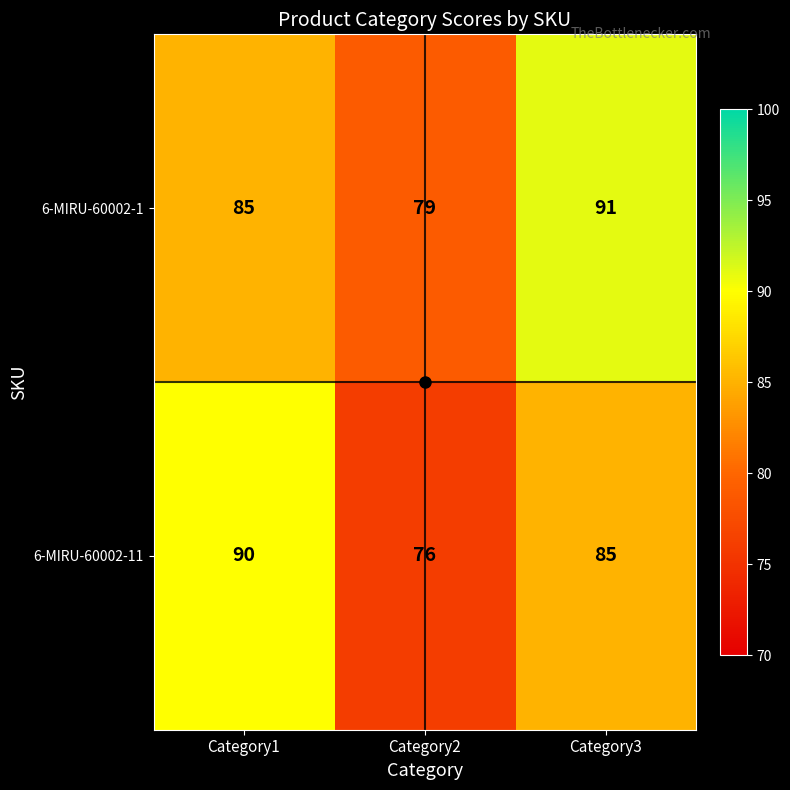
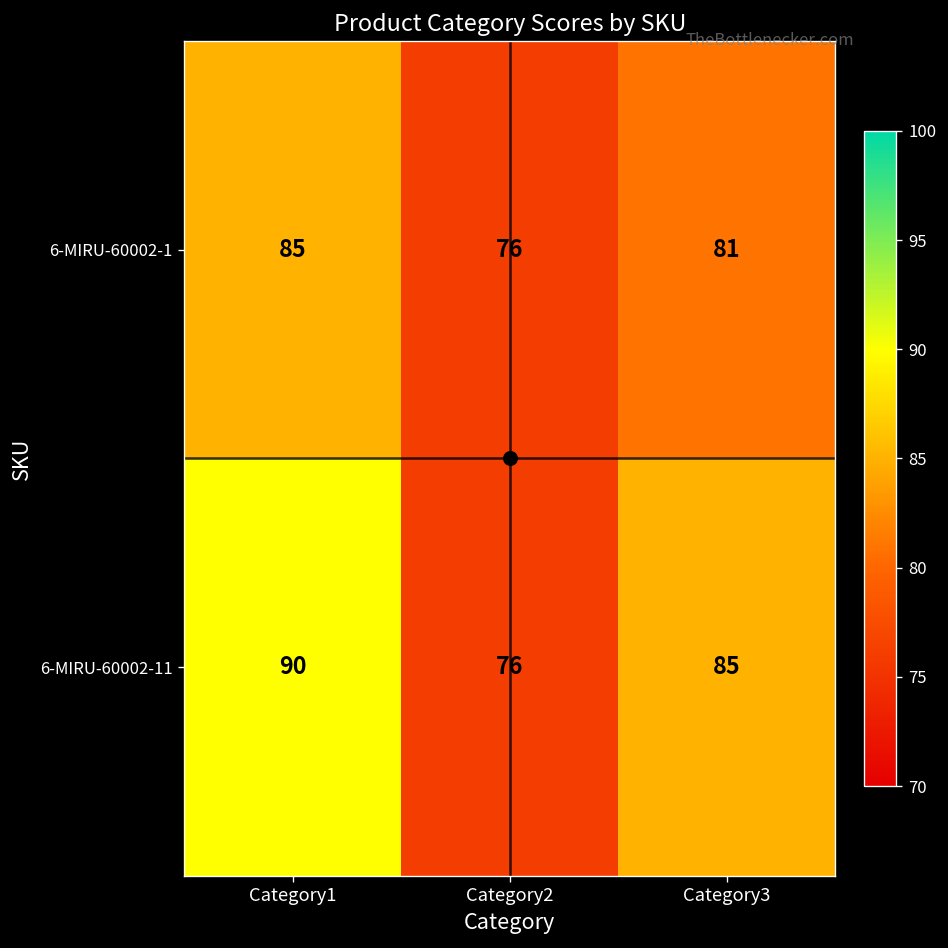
6-MIRU-60002-1, Category2: 79 -> 76
6-MIRU-60002-1, Category3: 91 -> 81
